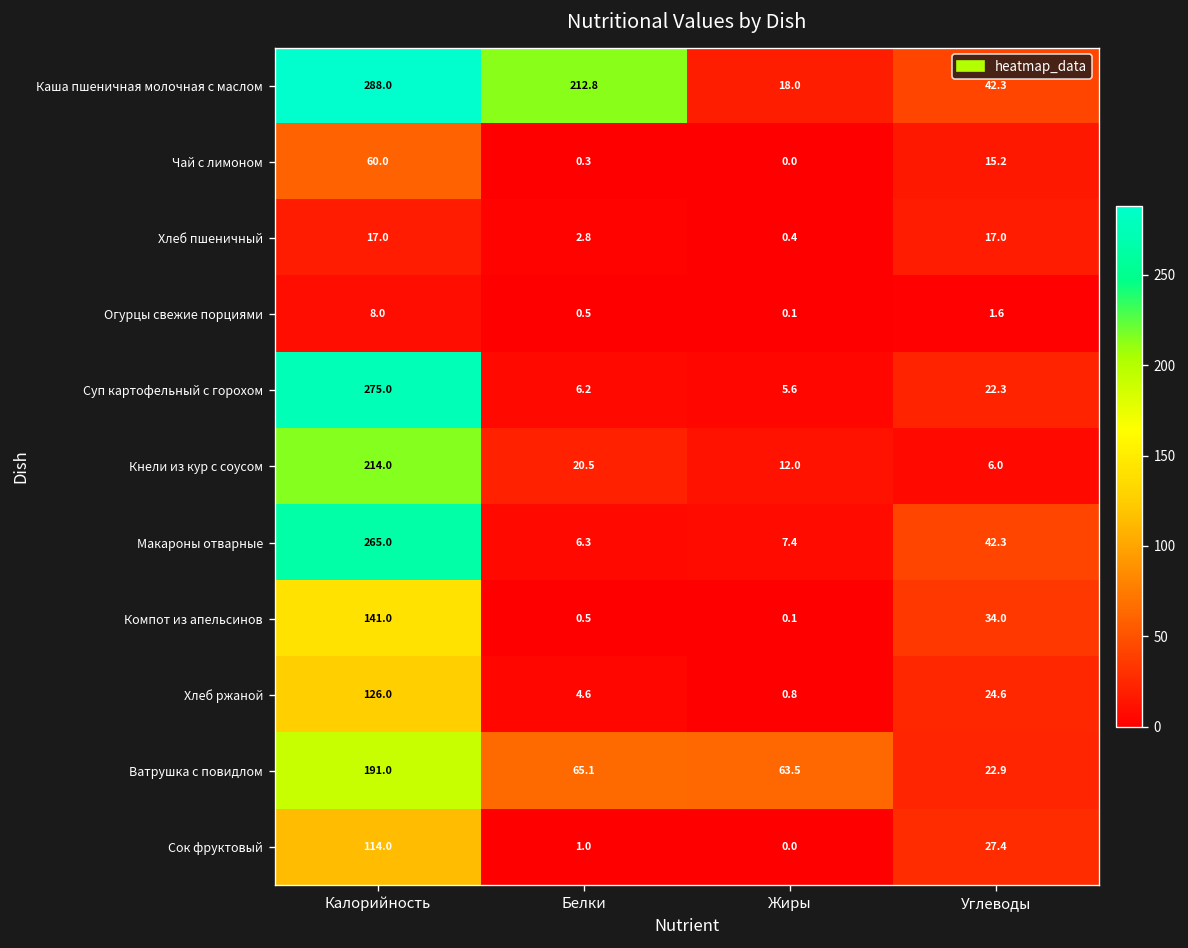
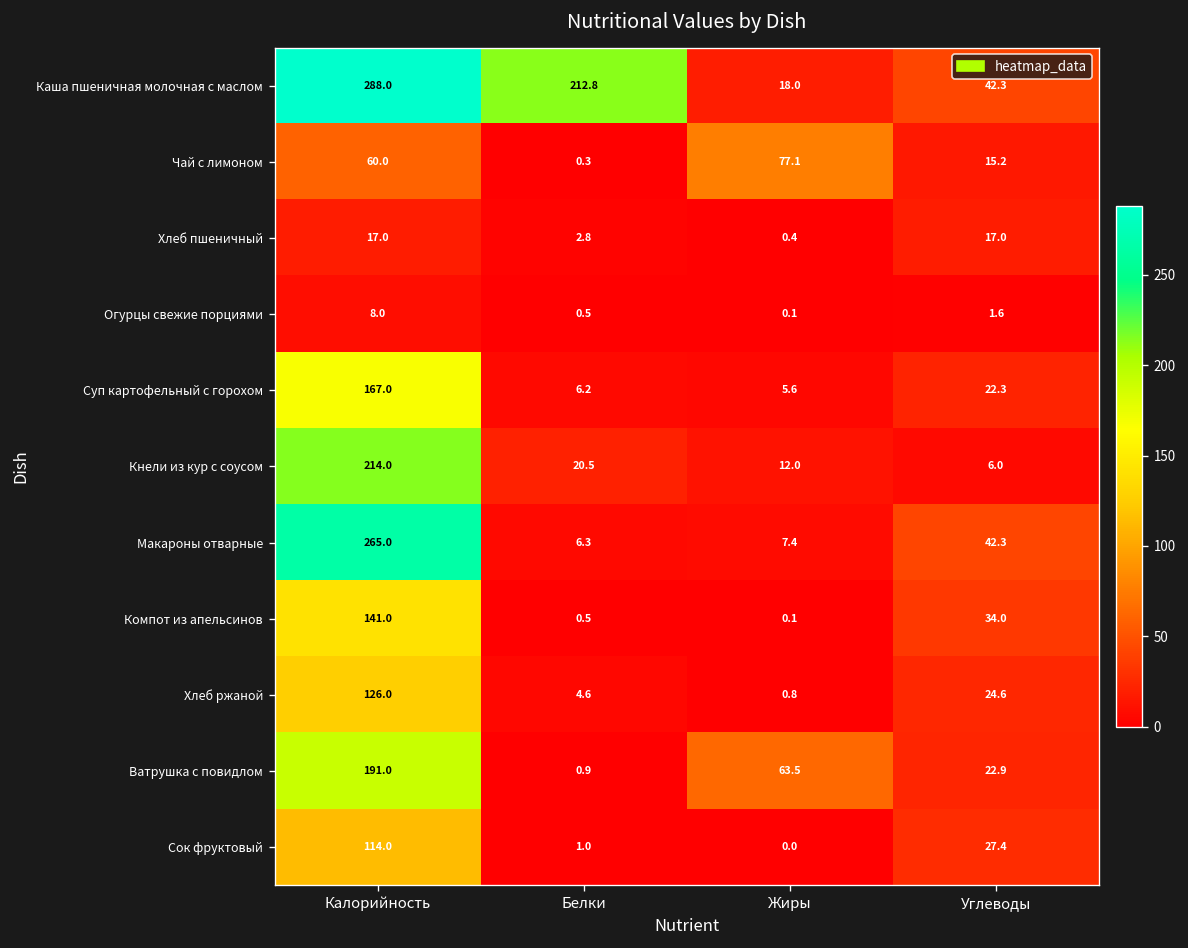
Чай с лимоном, Жиры: 0.0 -> 77.1
Суп картофельный с горохом, Калорийность: 275.0 -> 167.0
Ватрушка с повидлом, Белки: 65.1 -> 0.9
